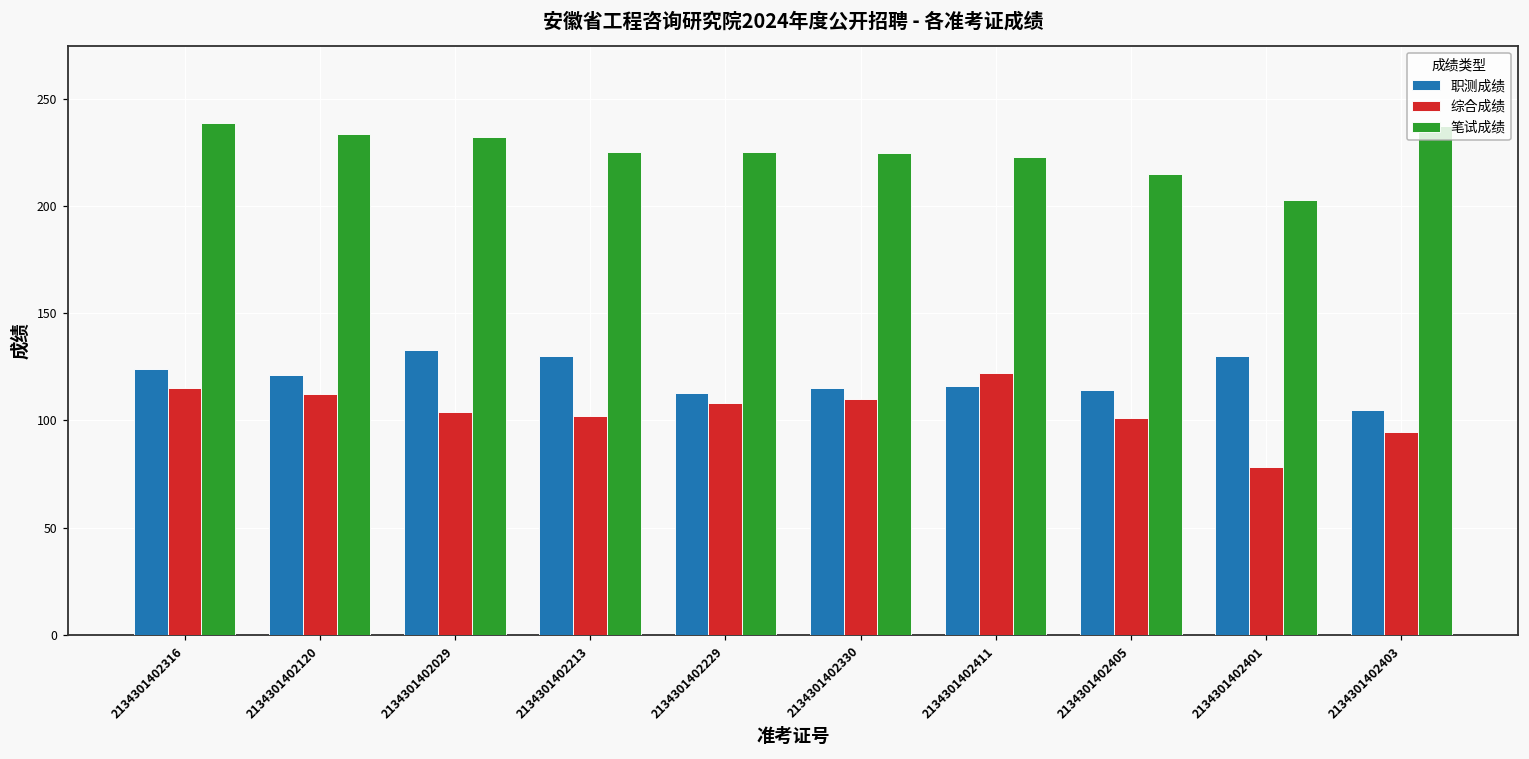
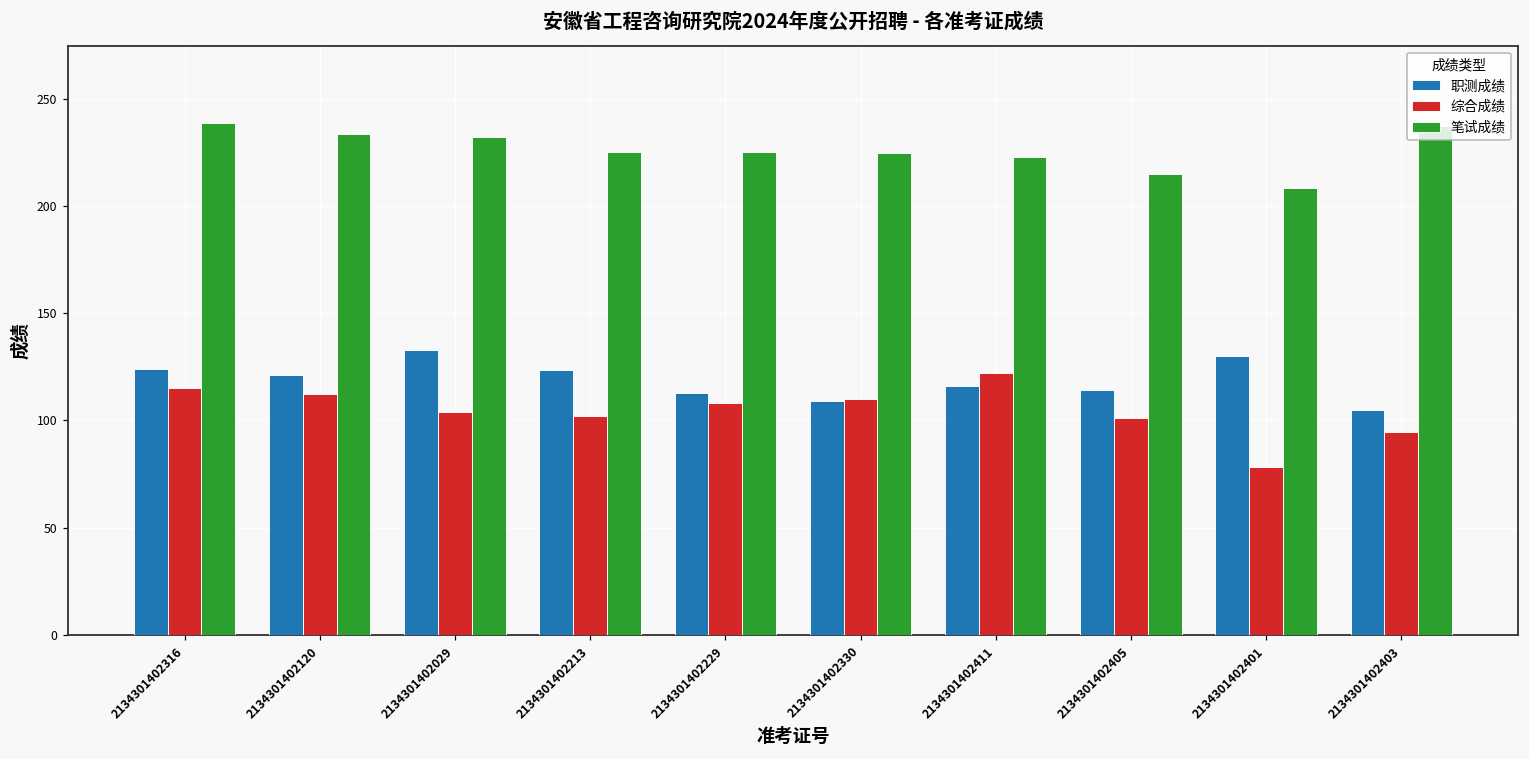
职测成绩, 2134301402213: 130 -> 124
职测成绩, 2134301402330: 115 -> 109
笔试成绩, 2134301402401: 203 -> 209
